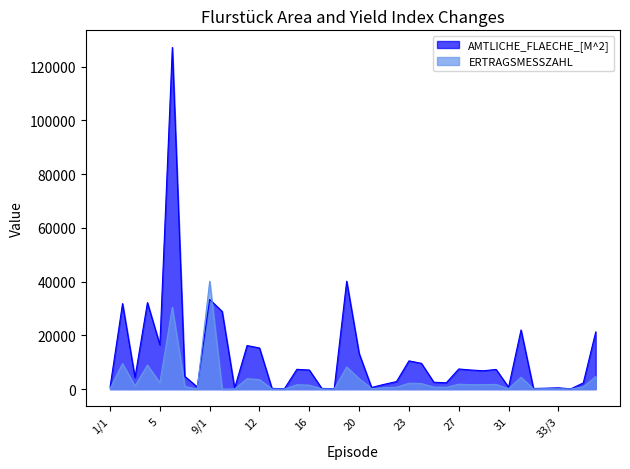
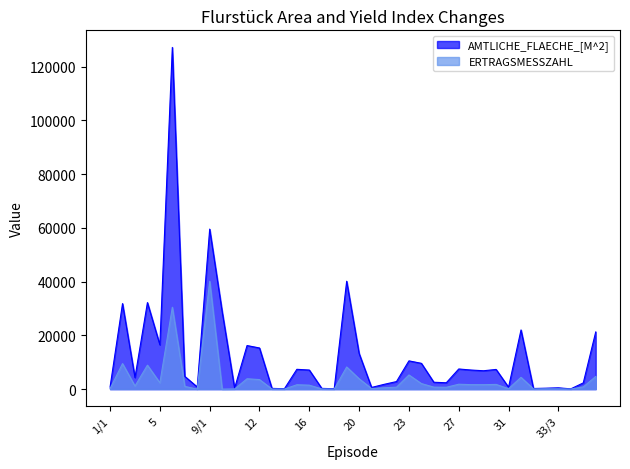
AMTLICHE_FLAECHE_[M^2], 9/1: 33000 -> 60000
ERTRAGSMESSZAHL, 23: 2000 -> 5000
